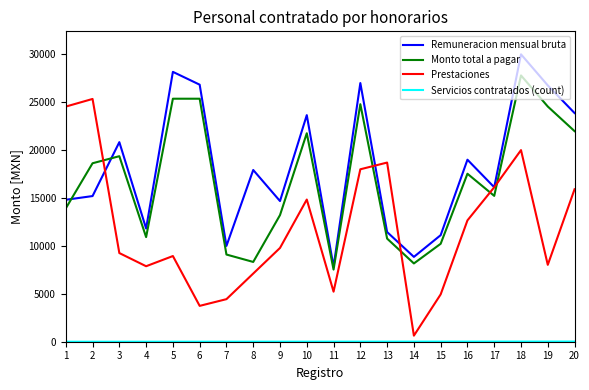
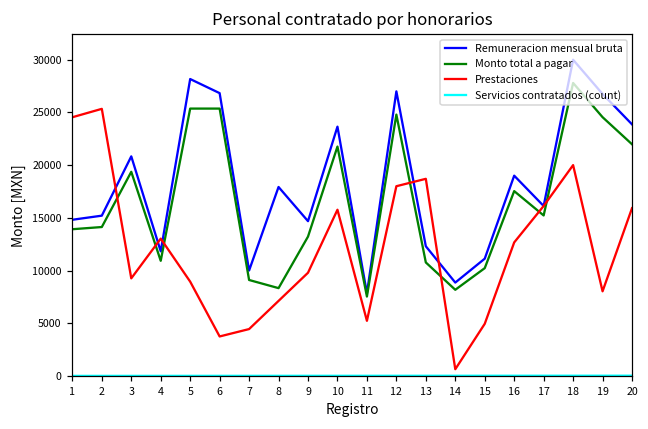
Monto total a pagar, 2: 19000 -> 14000
Prestaciones, 4: 8000 -> 13000
Prestaciones, 10: 15000 -> 16000
Remuneracion mensual bruta, 13: 11000 -> 12000
